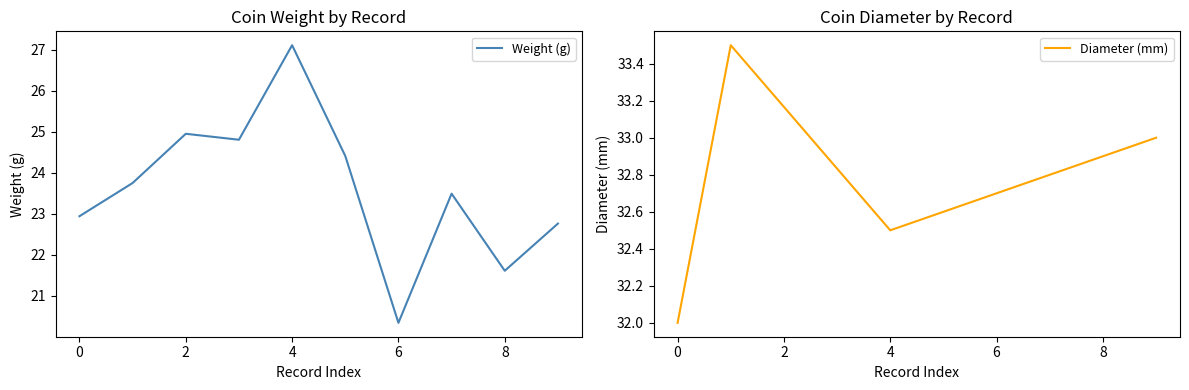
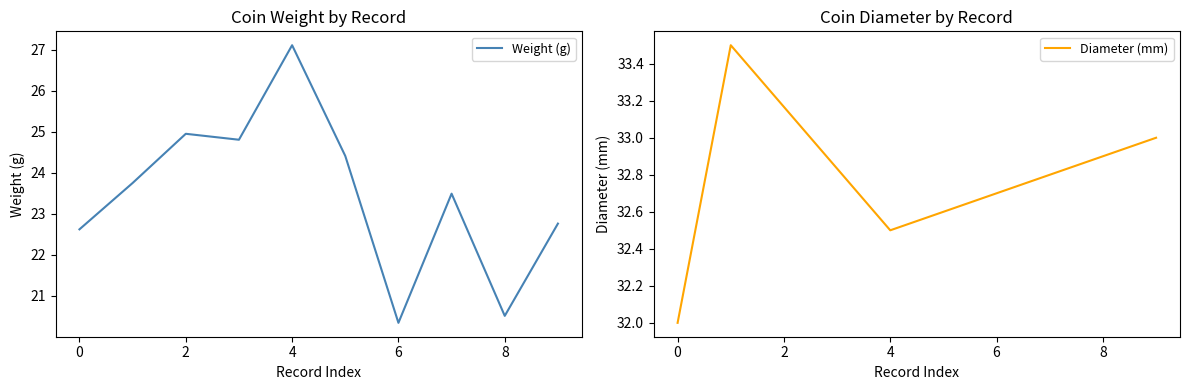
Coin Weight by Record, 0: 22.9 -> 22.6
Coin Weight by Record, 8: 21.6 -> 20.5
